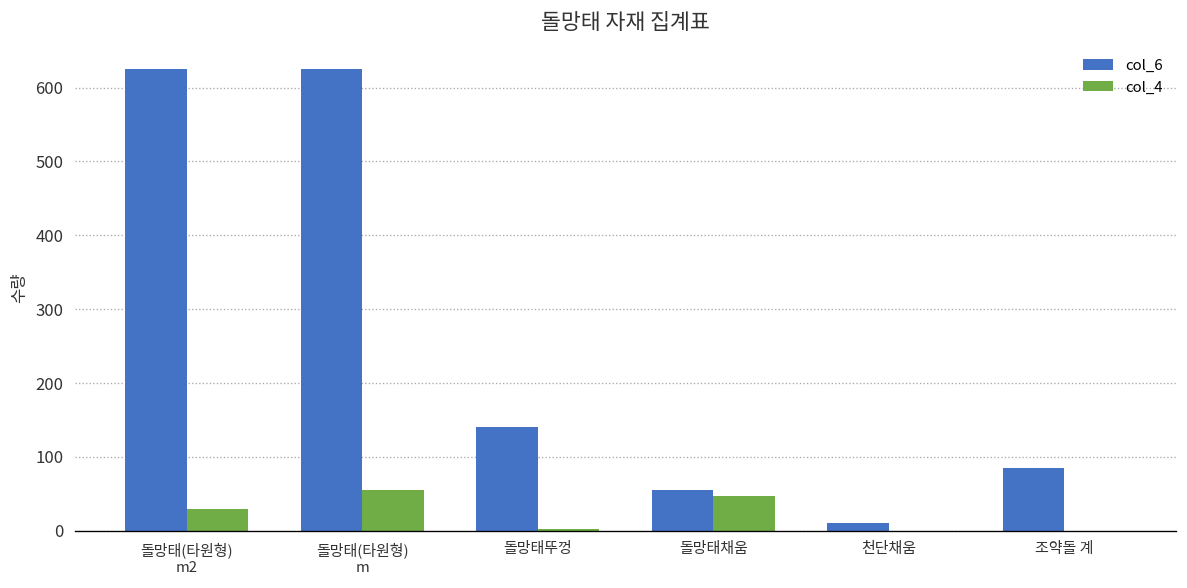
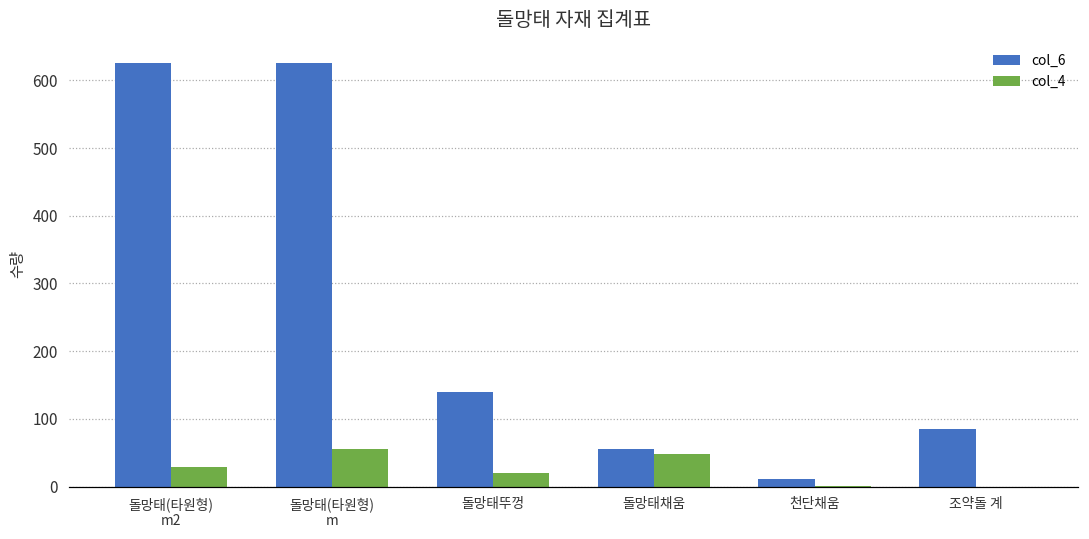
col_4, 돌망태뚜껑: 0 -> 20
